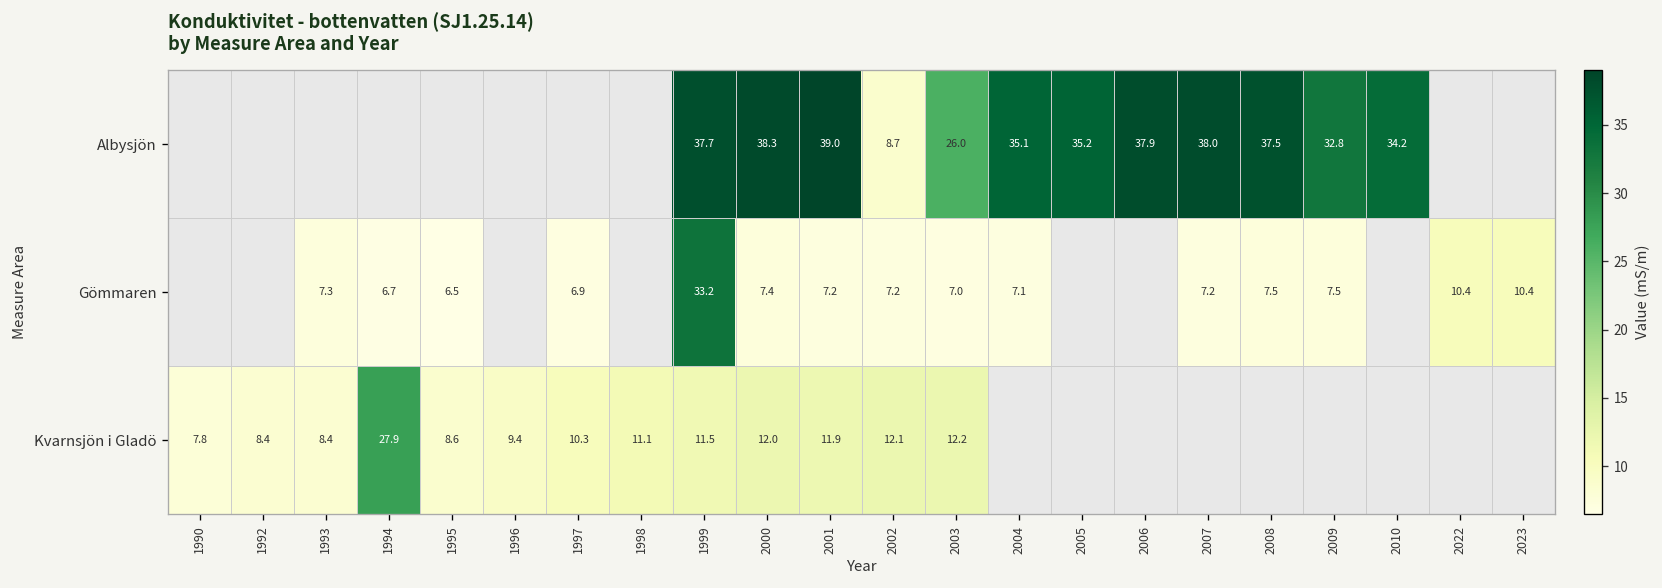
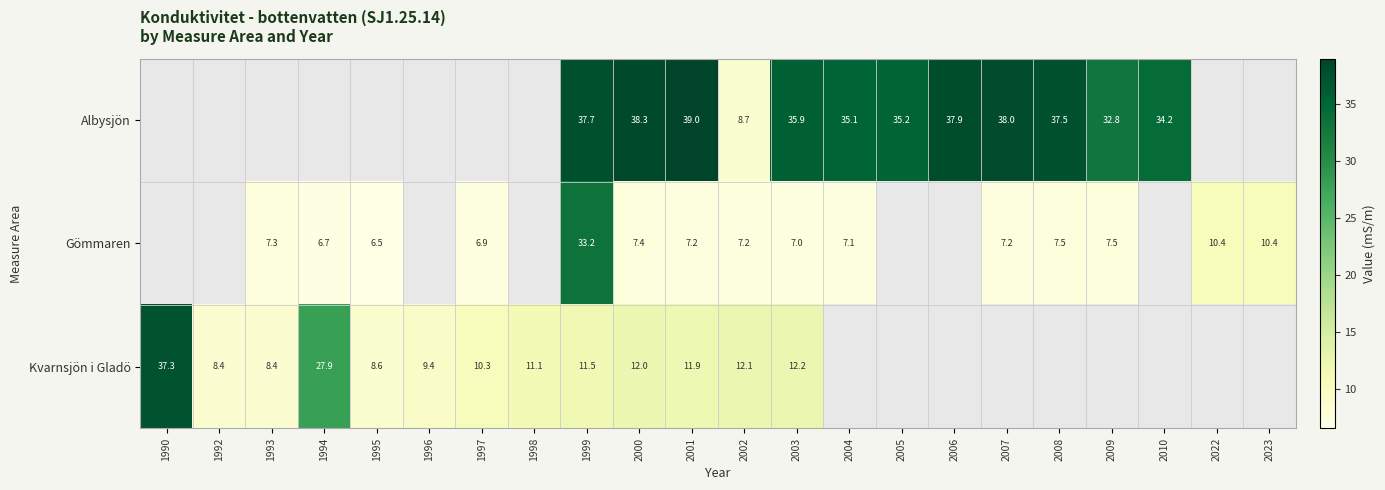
Albysjön, 2003: 26.0 -> 35.9
Kvarnsjön i Gladö, 1990: 7.8 -> 37.3
